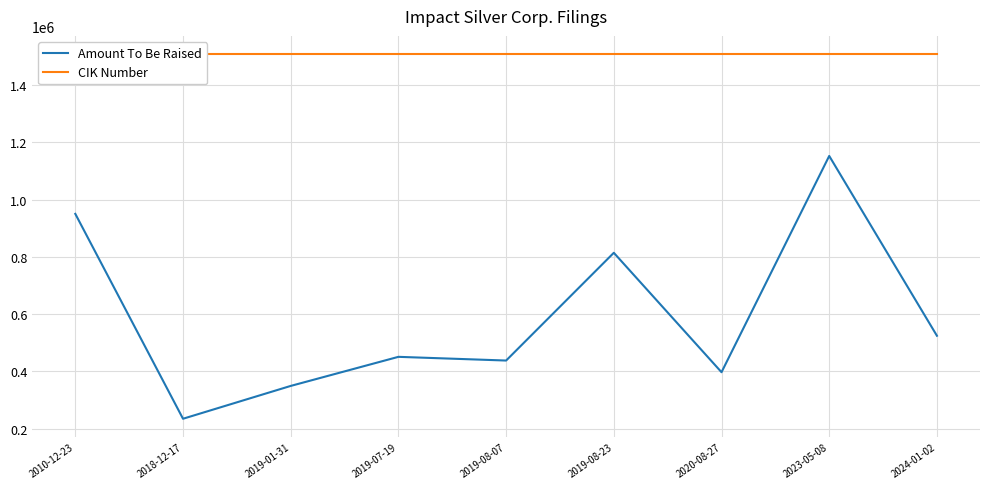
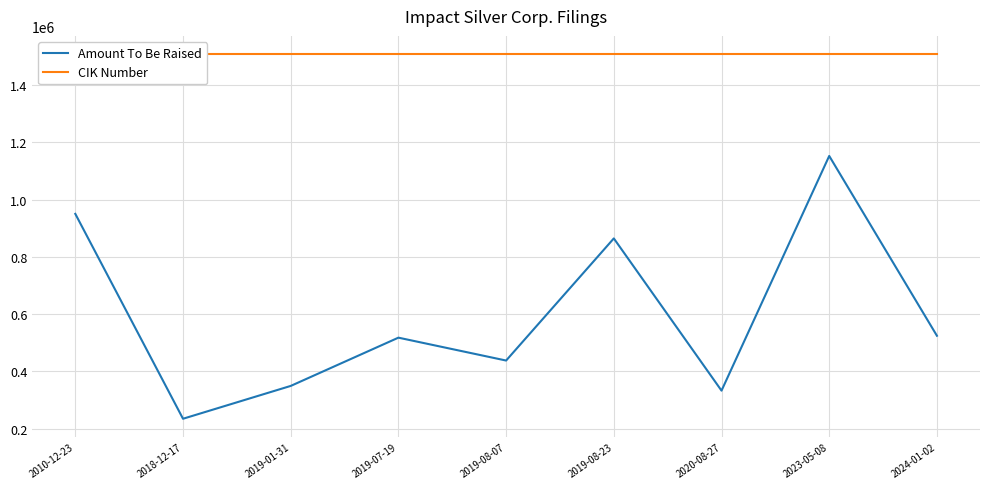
Amount To Be Raised, 2019-07-19: 450000 -> 520000
Amount To Be Raised, 2019-08-23: 810000 -> 860000
Amount To Be Raised, 2020-08-27: 400000 -> 330000
